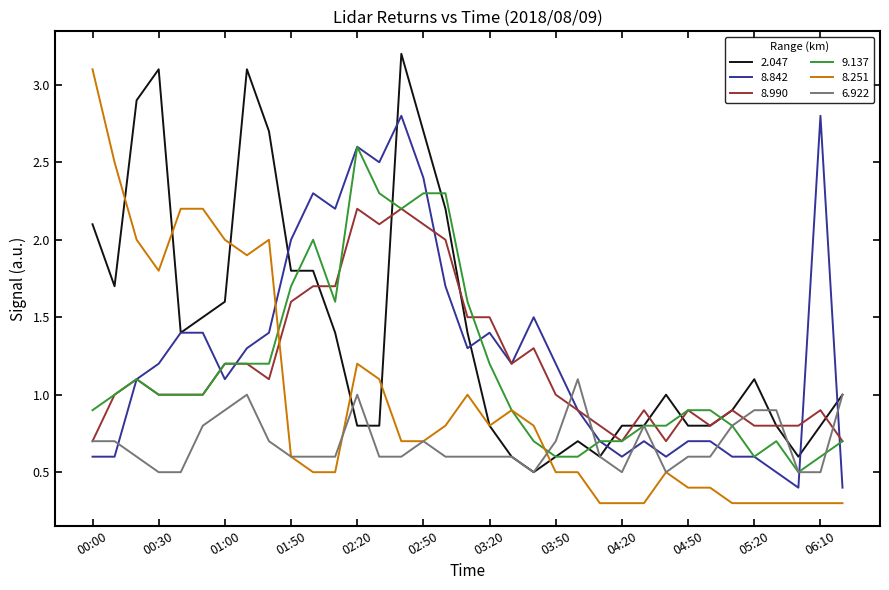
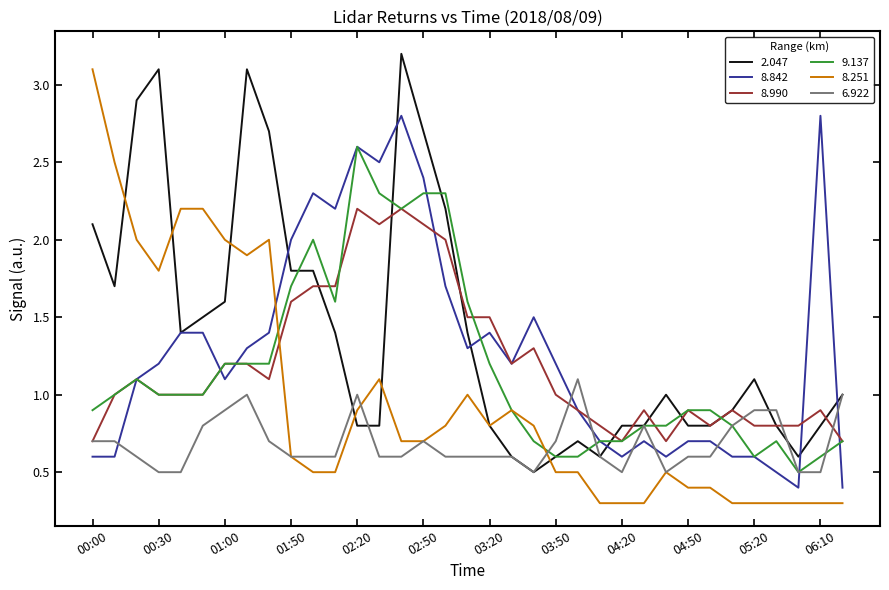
8.251, 02:20: 1.2 -> 0.9
